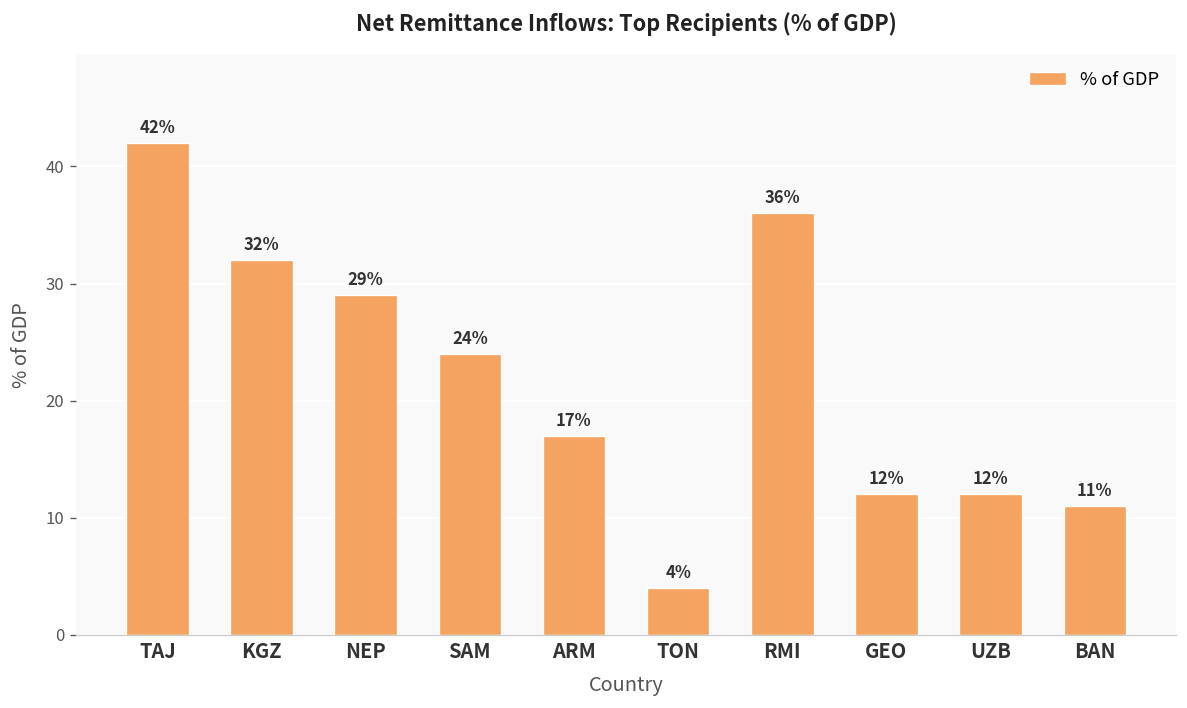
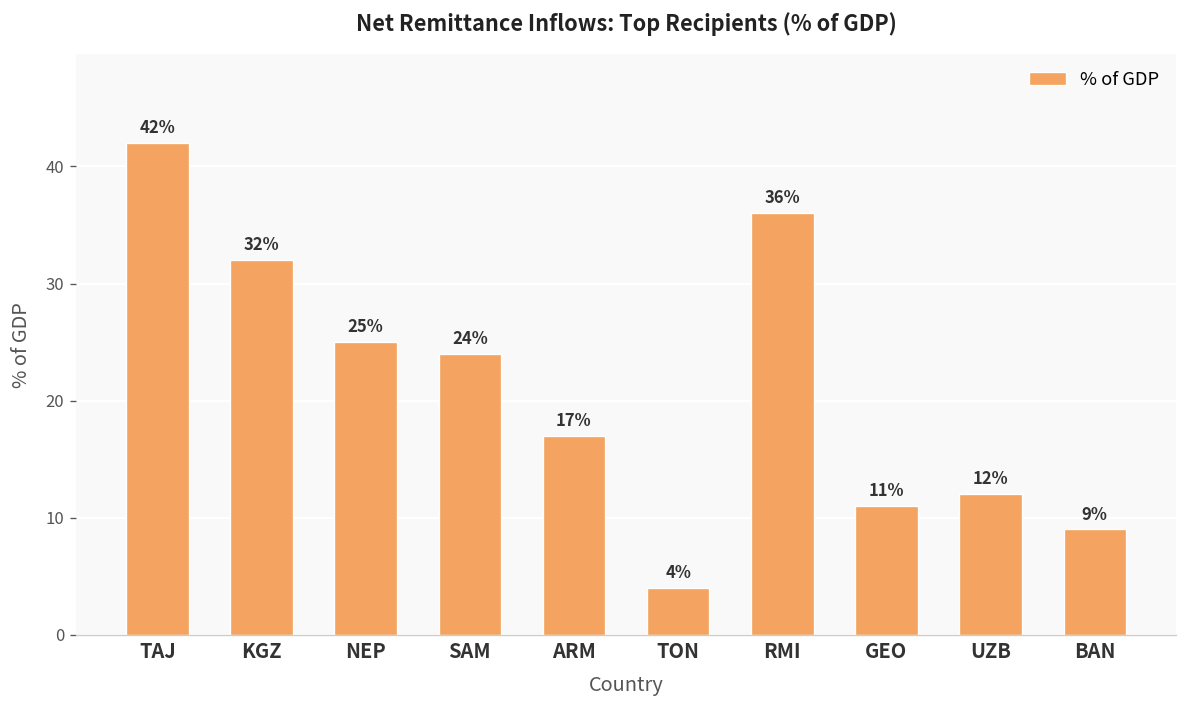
NEP: 29% -> 25%
GEO: 12% -> 11%
BAN: 11% -> 9%
